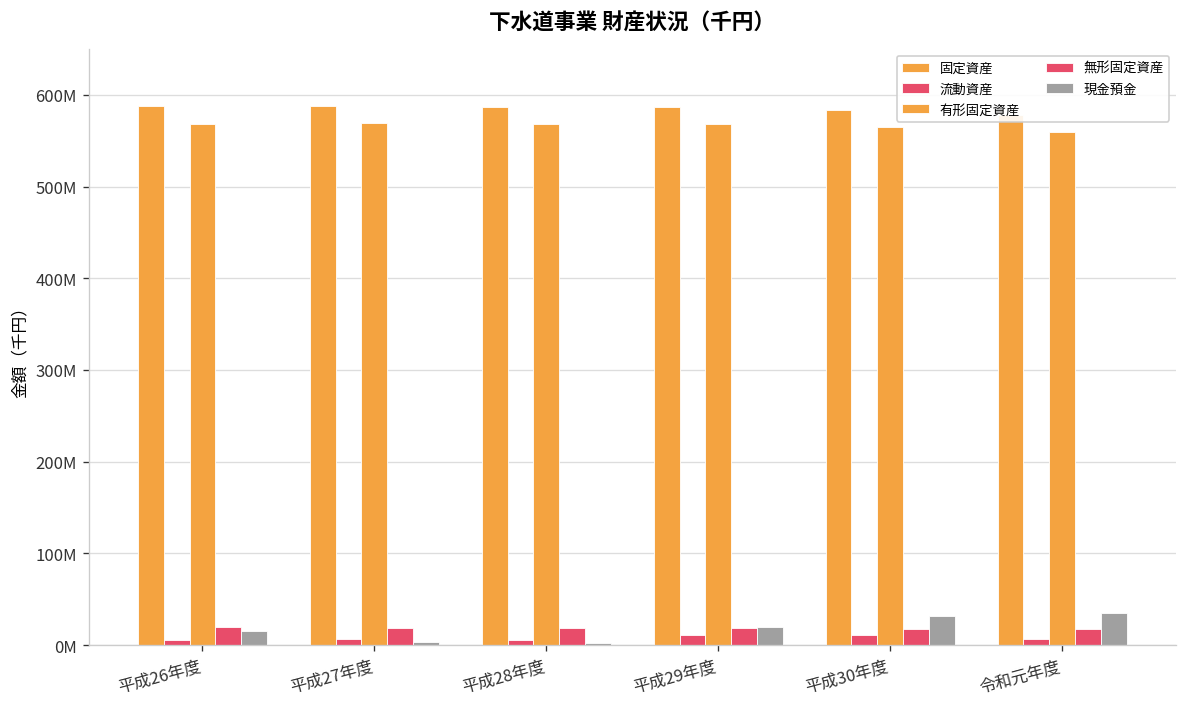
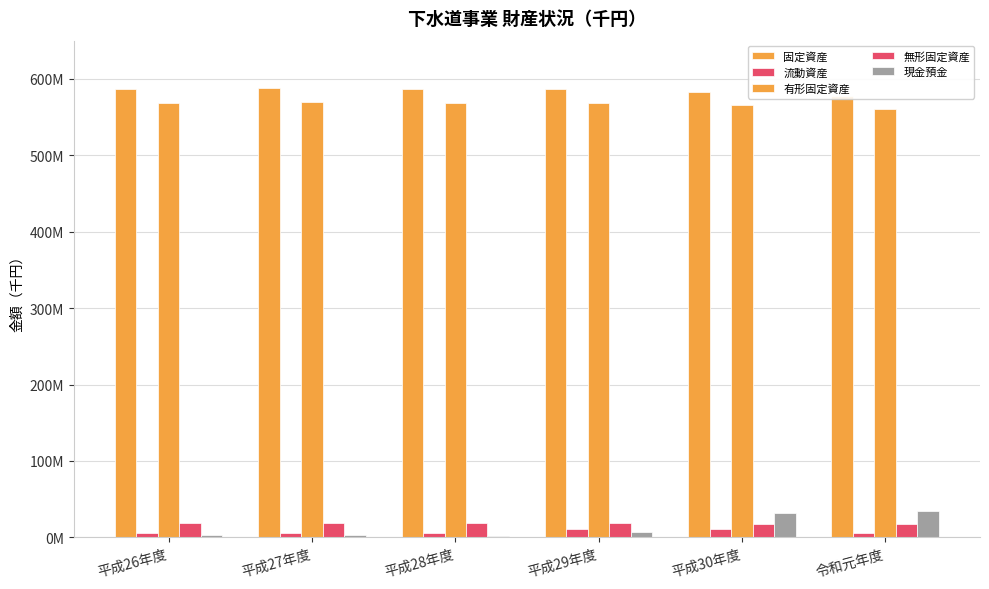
現金預金, 平成26年度: 10000000 -> 0
現金預金, 平成29年度: 20000000 -> 10000000
